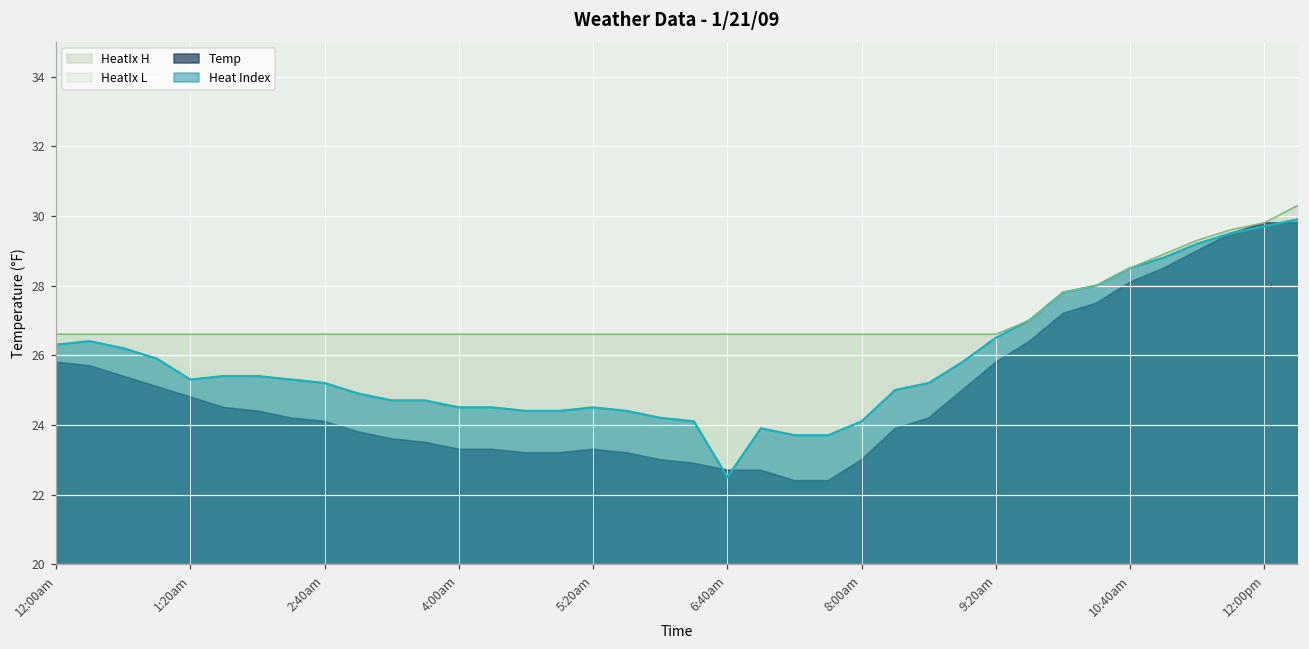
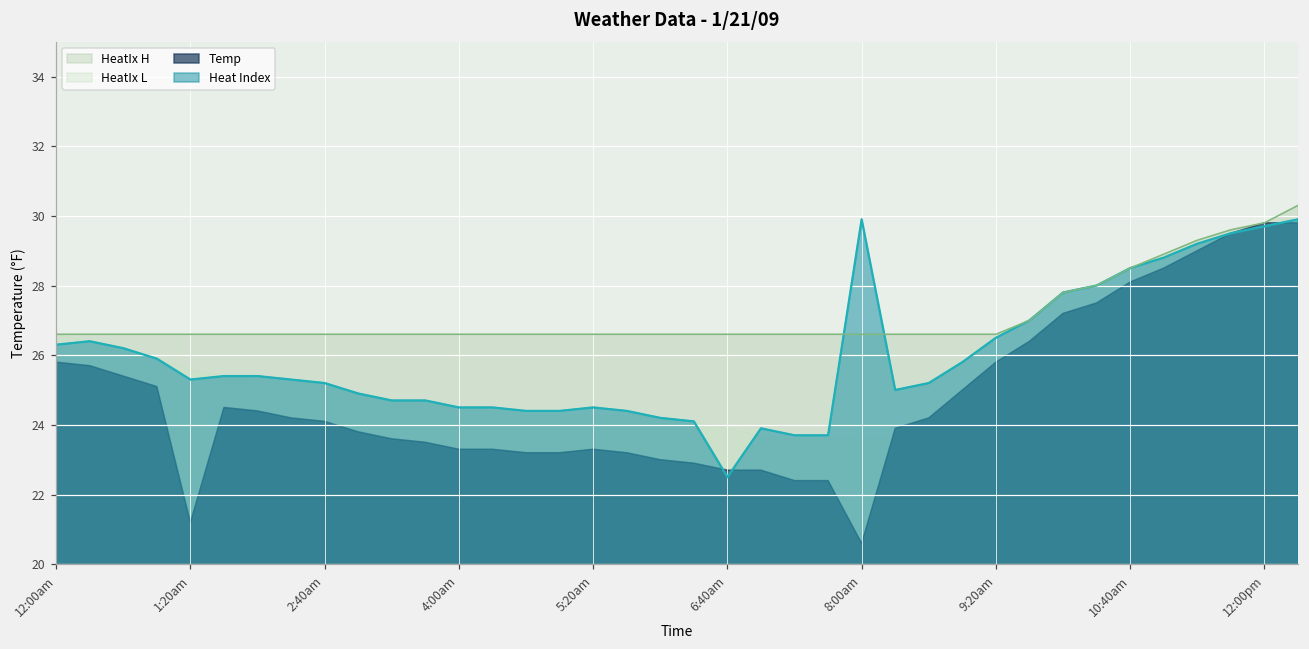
Temp, 1:20am: 24.8 -> 21.2
Temp, 8:00am: 23.0 -> 20.6
Heat Index, 8:00am: 24.1 -> 29.9
